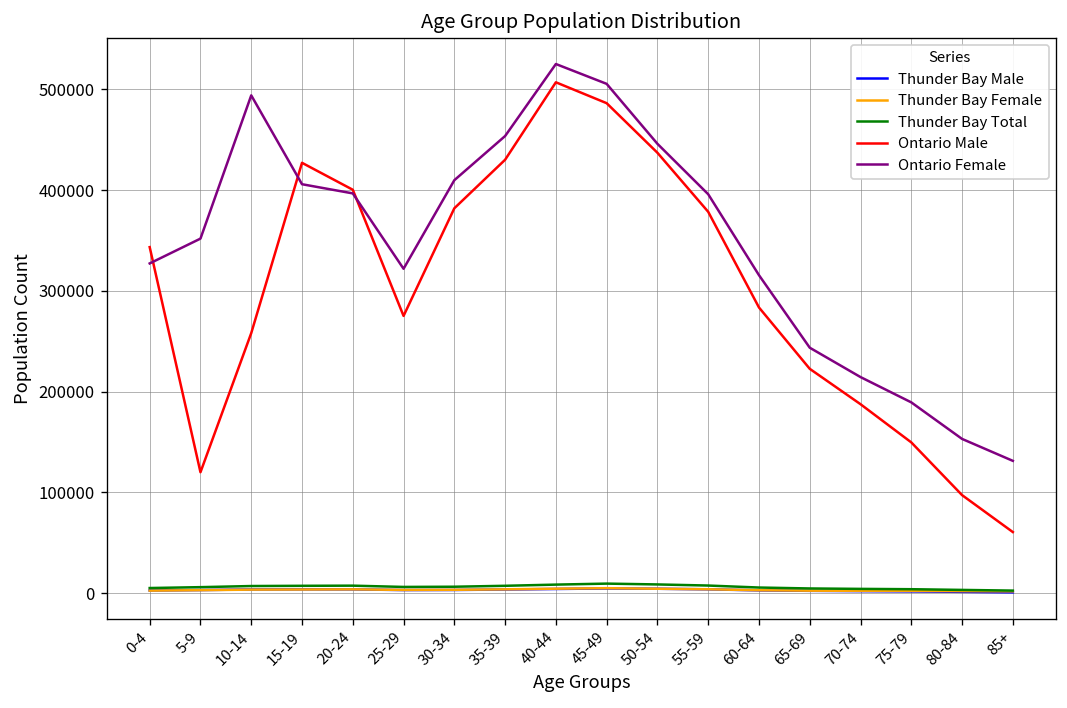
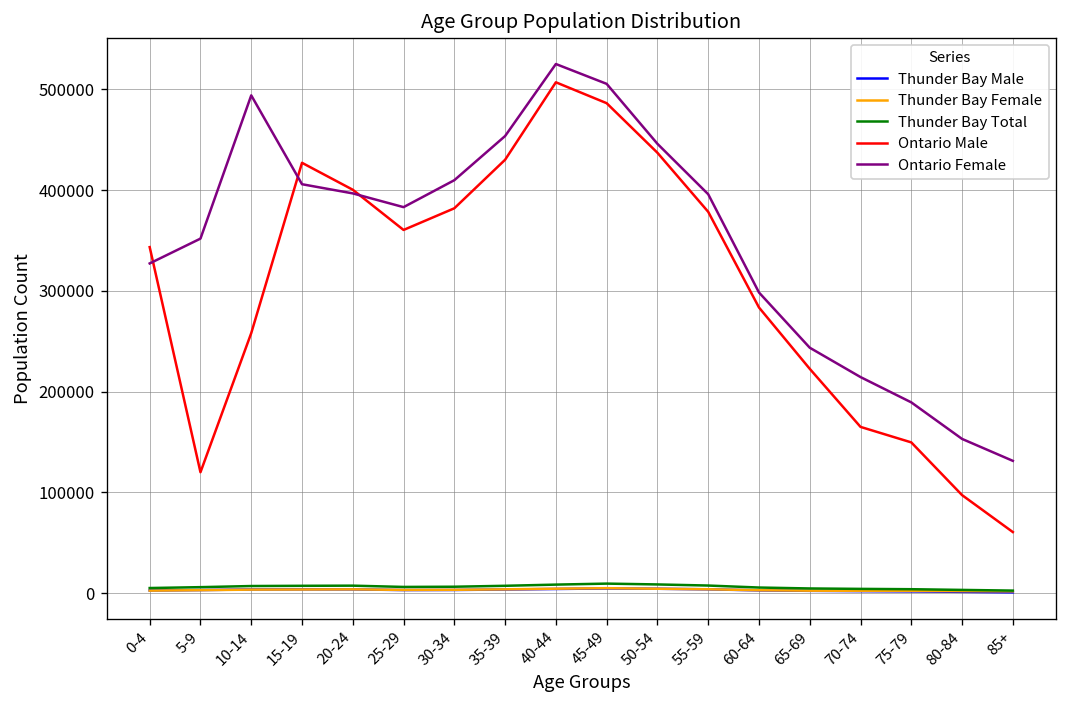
Ontario Male, 25-29: 280000 -> 360000
Ontario Female, 25-29: 320000 -> 380000
Ontario Female, 60-64: 320000 -> 300000
Ontario Male, 70-74: 190000 -> 160000
